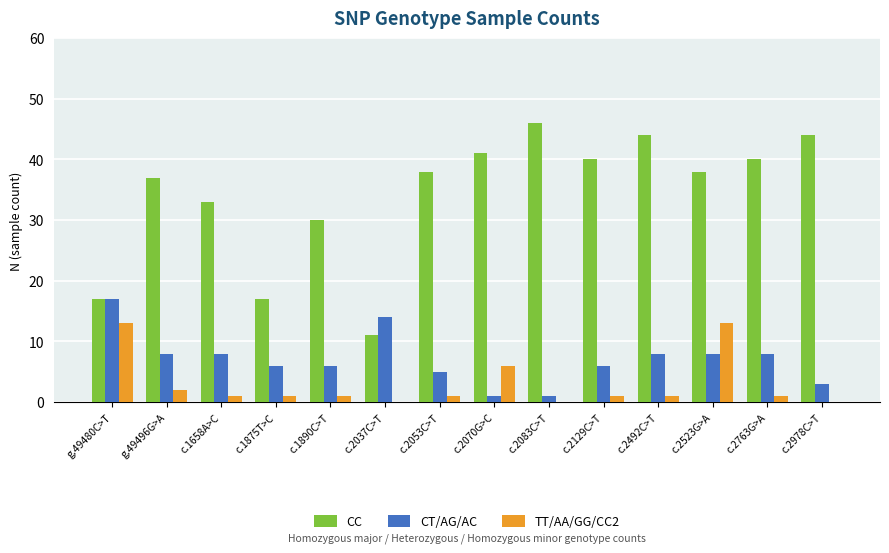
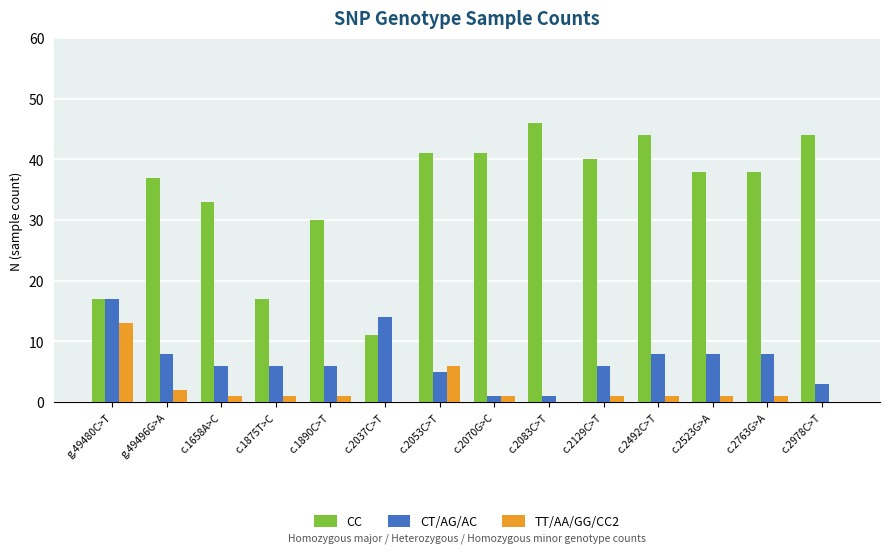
CT/AG/AC, c.1658A>C: 8 -> 6
CC, c.2053C>T: 38 -> 41
TT/AA/GG/CC2, c.2053C>T: 1 -> 6
TT/AA/GG/CC2, c.2070G>C: 6 -> 1
TT/AA/GG/CC2, c.2523G>A: 13 -> 1
CC, c.2763G>A: 40 -> 38
